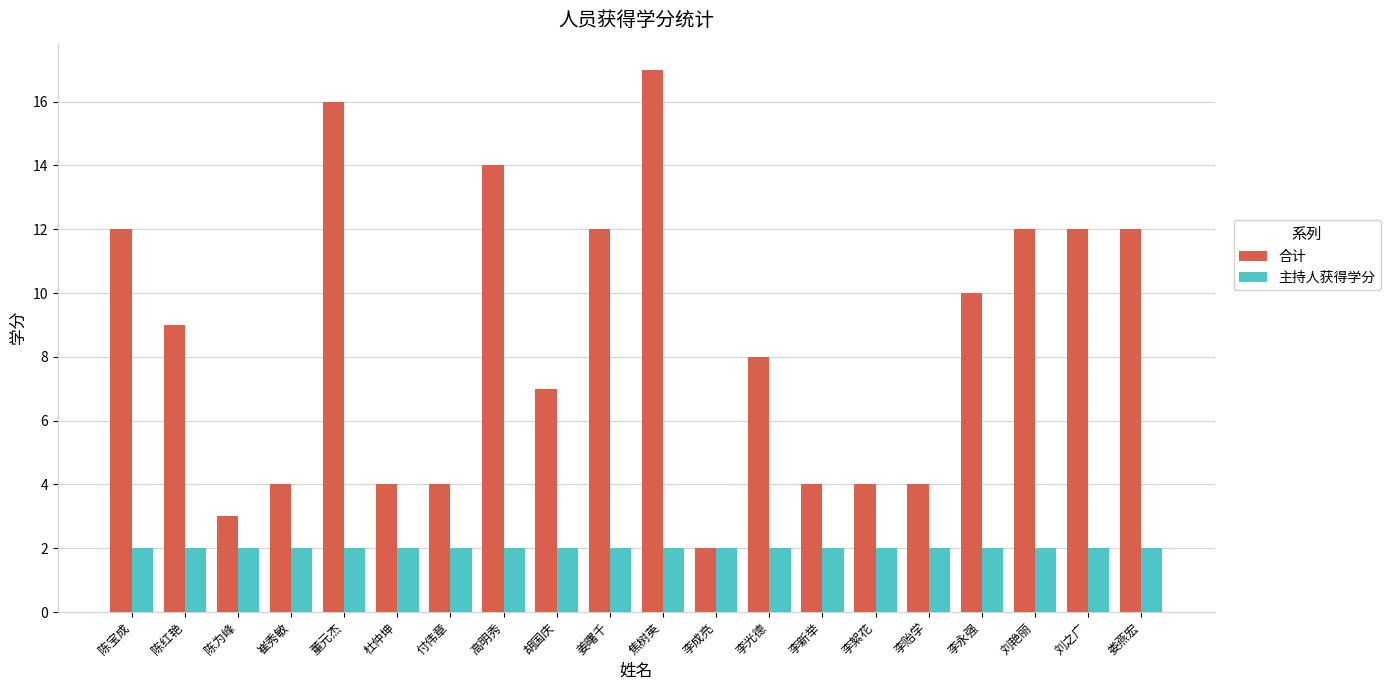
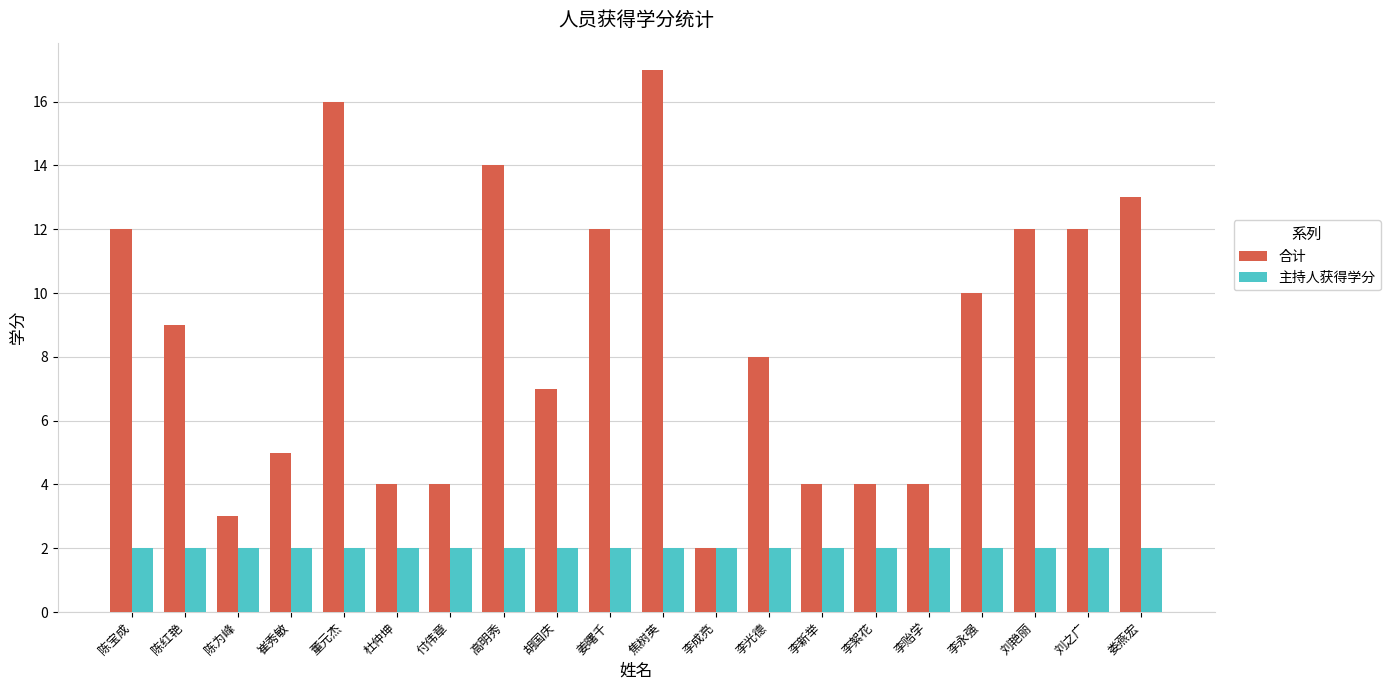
合计, 崔秀敏: 4 -> 5
合计, 娄燕宏: 12 -> 13
